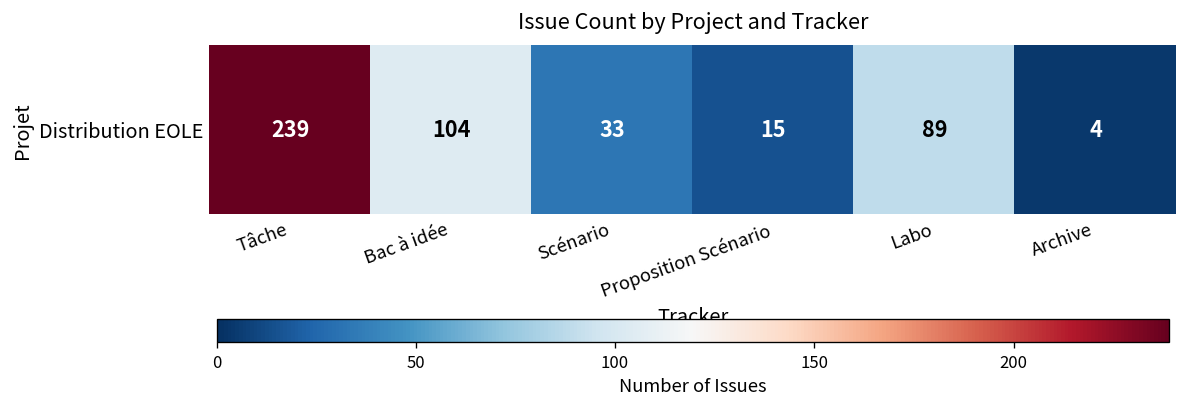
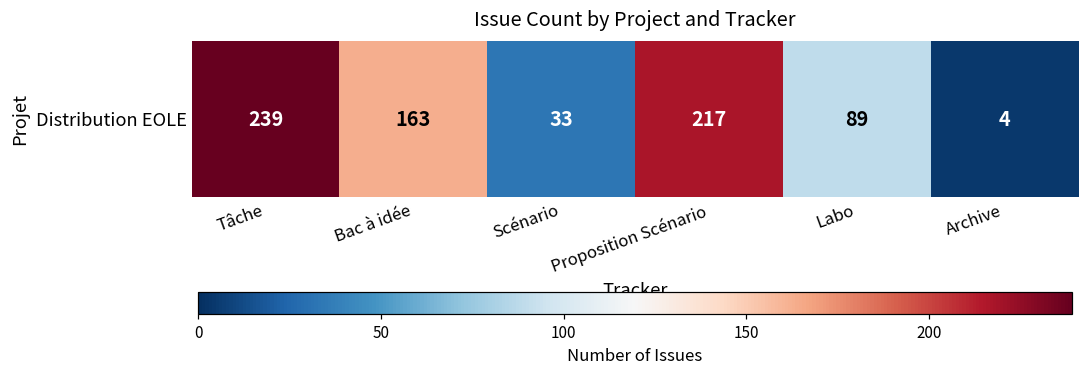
Distribution EOLE, Bac à idée: 104 -> 163
Distribution EOLE, Proposition Scénario: 15 -> 217
